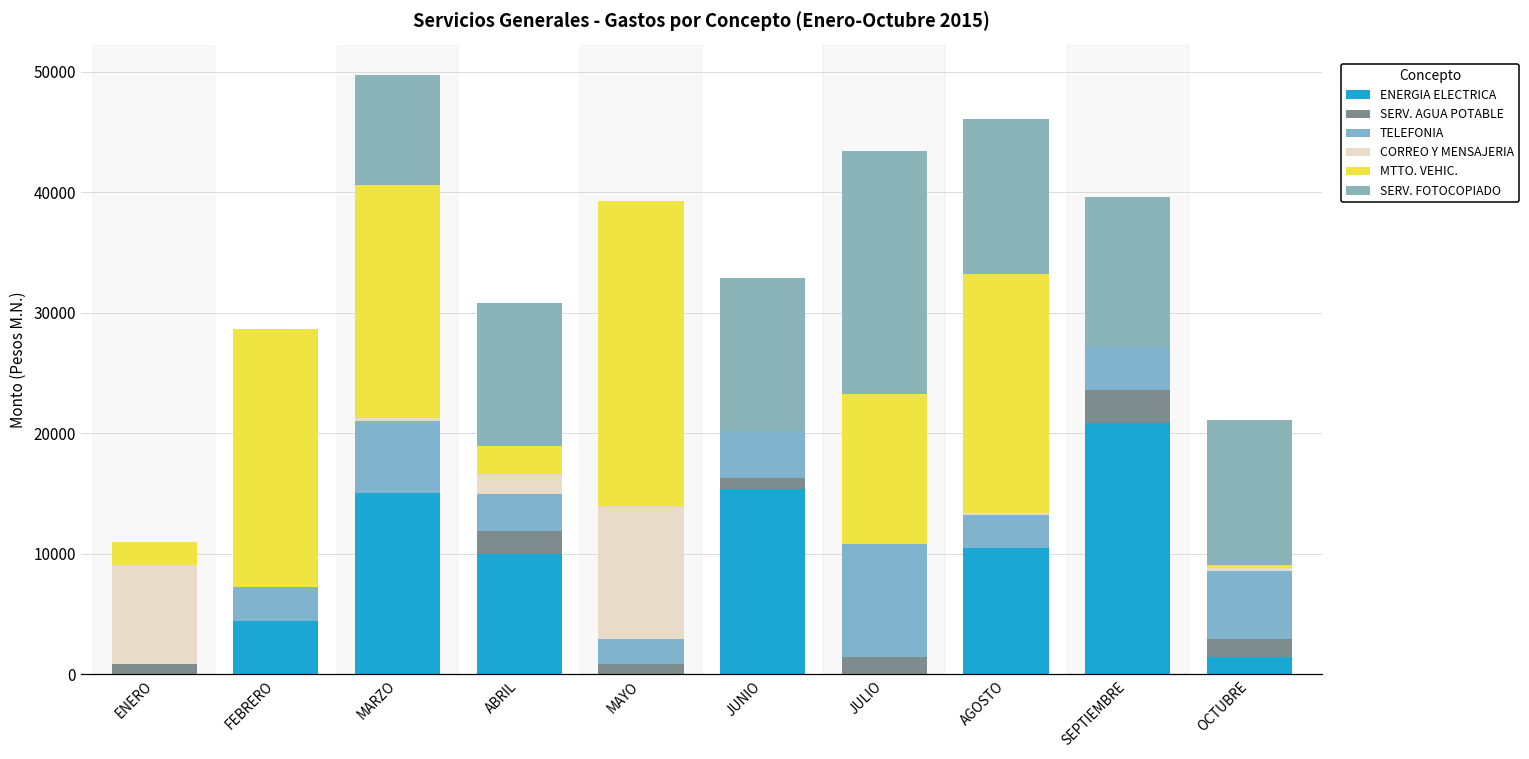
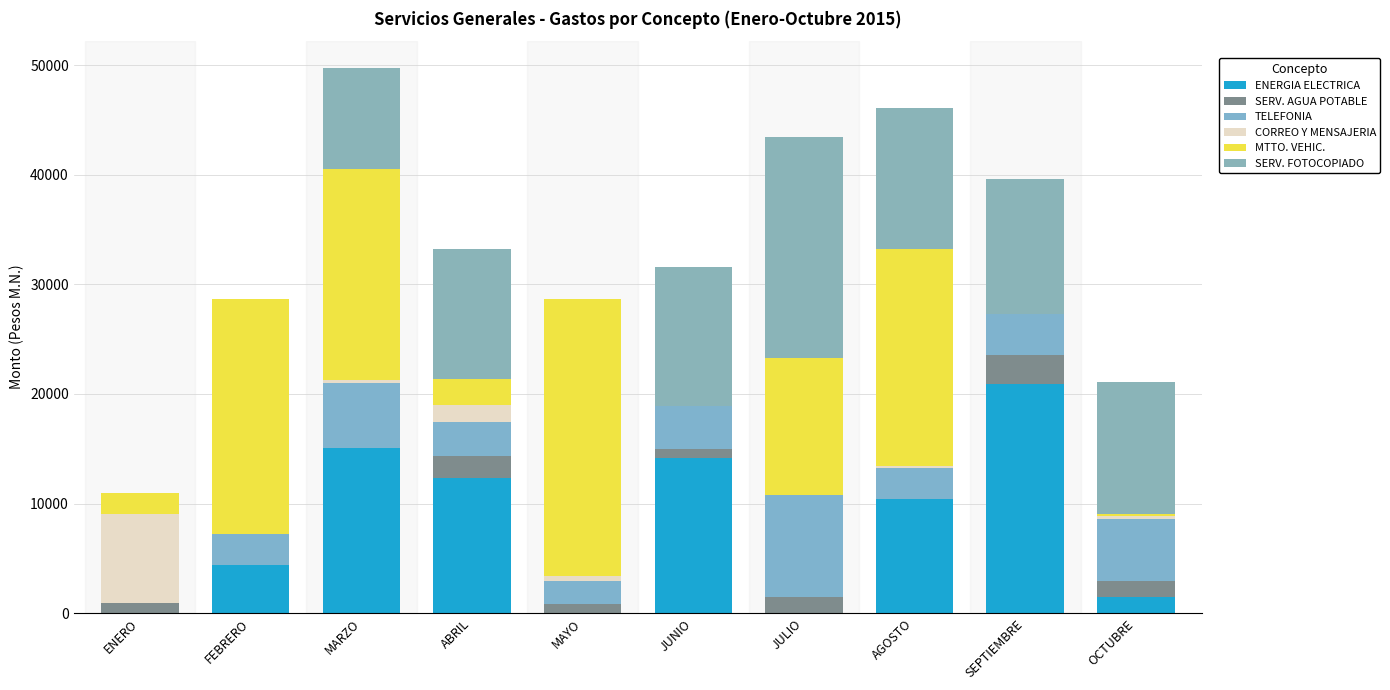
ENERGIA ELECTRICA, ABRIL: 10000 -> 12400
CORREO Y MENSAJERIA, MAYO: 11000 -> 400
ENERGIA ELECTRICA, JUNIO: 15400 -> 14100
